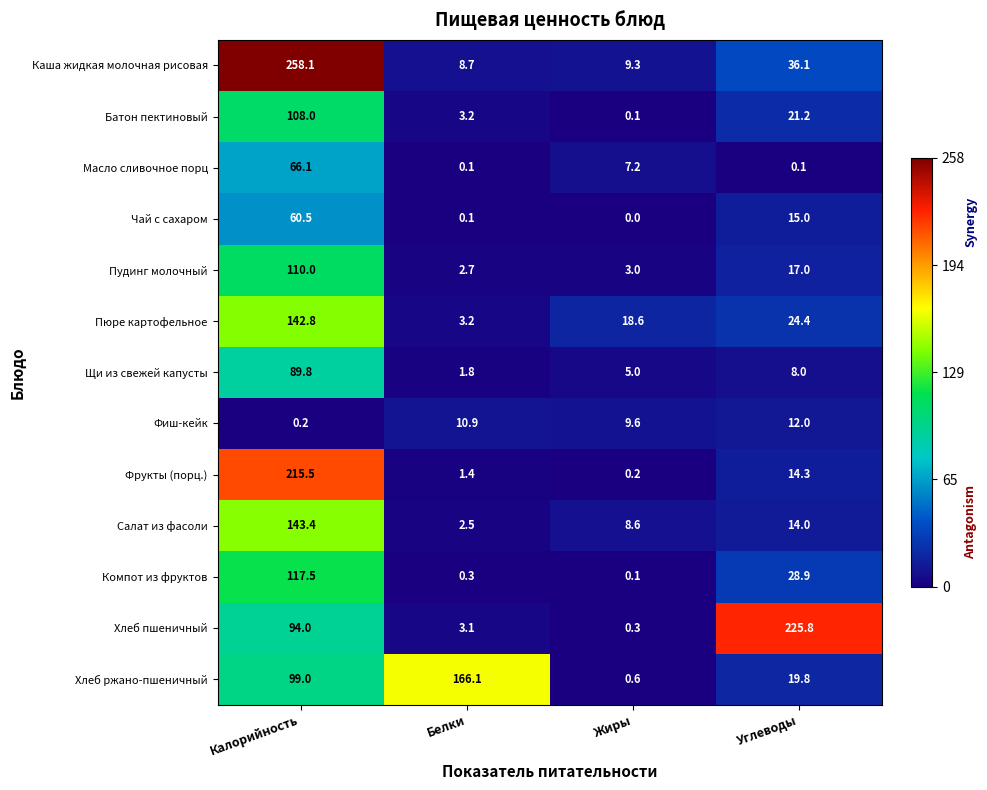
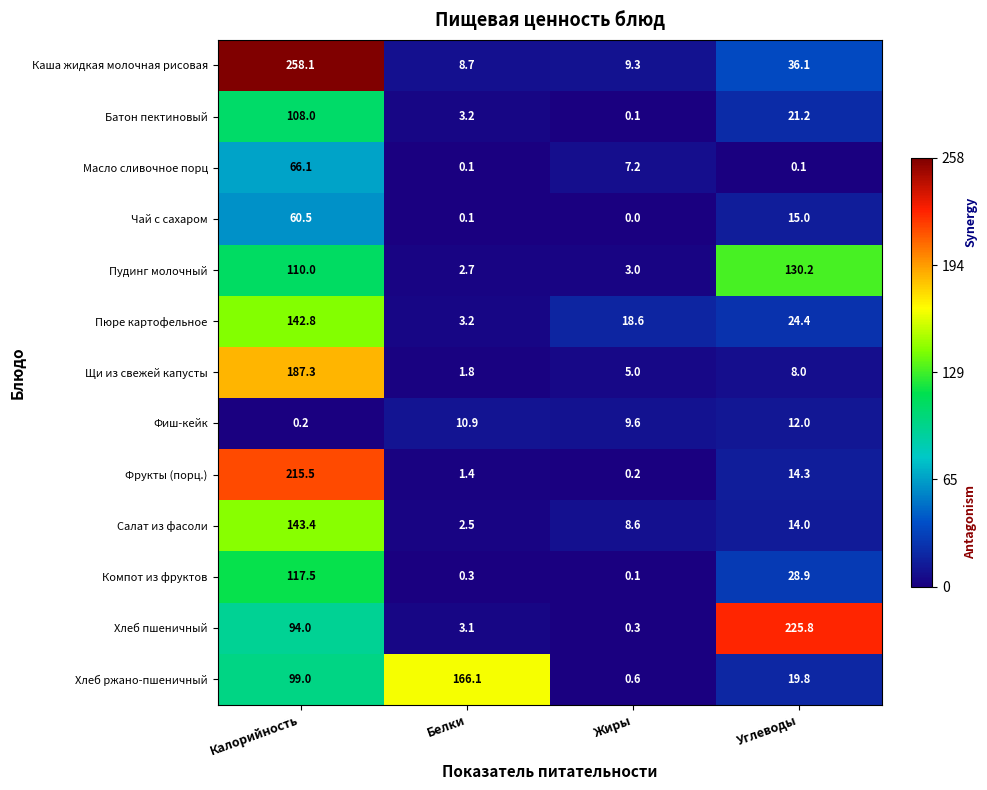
Пудинг молочный, Углеводы: 17.0 -> 130.2
Щи из свежей капусты, Калорийность: 89.8 -> 187.3
